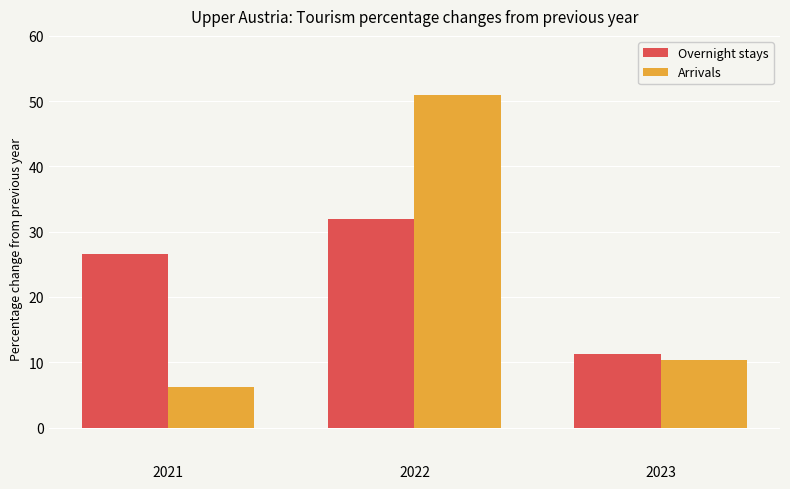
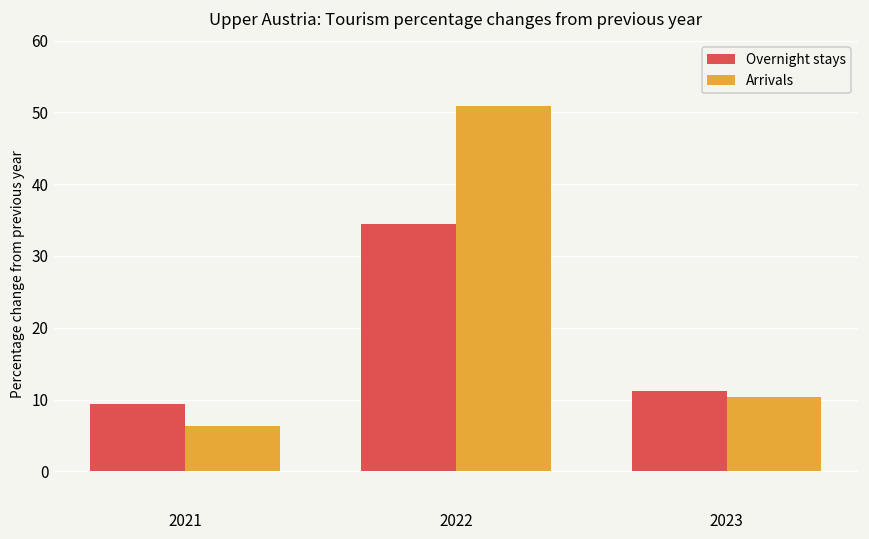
Overnight stays, 2021: 27 -> 9
Overnight stays, 2022: 32 -> 34
